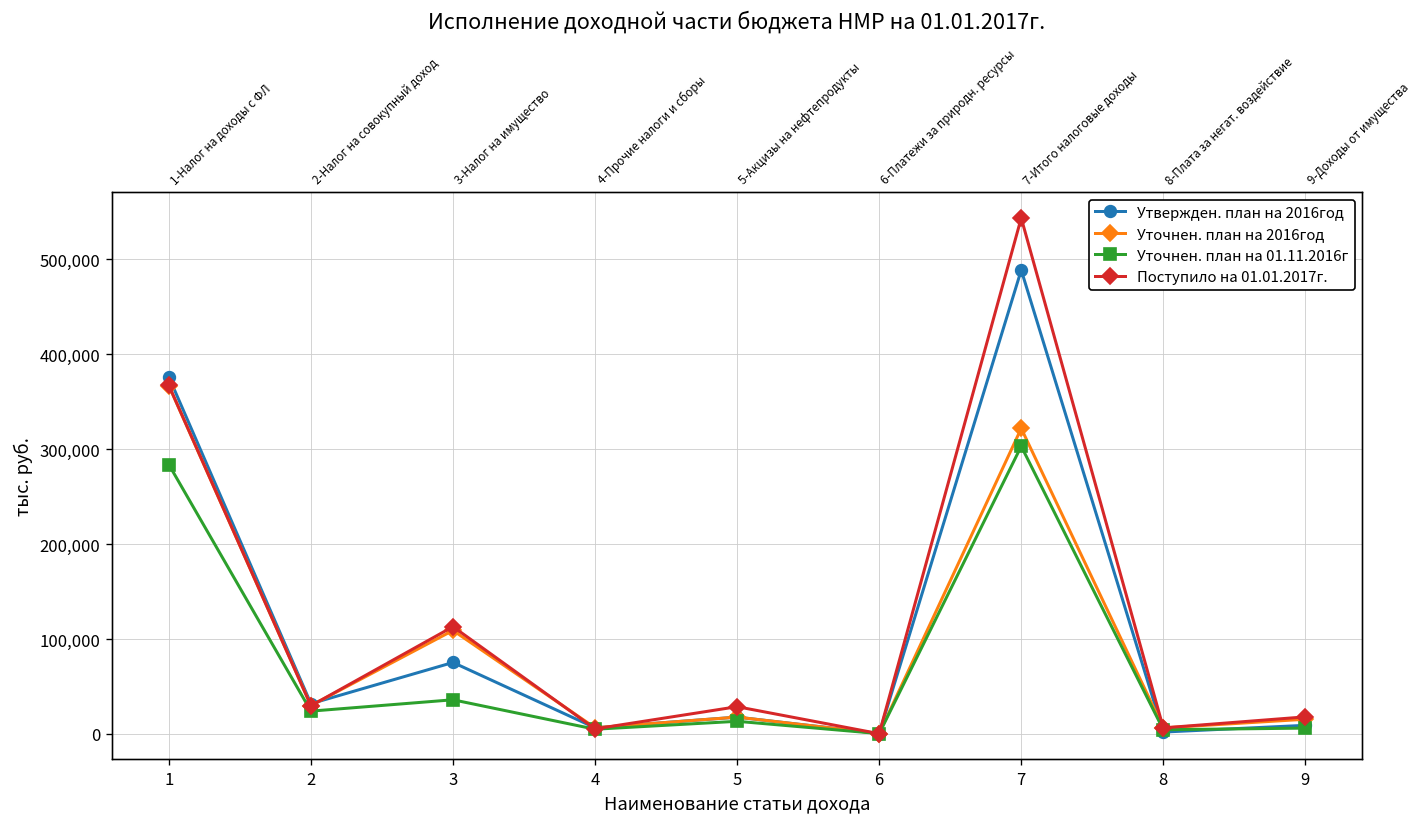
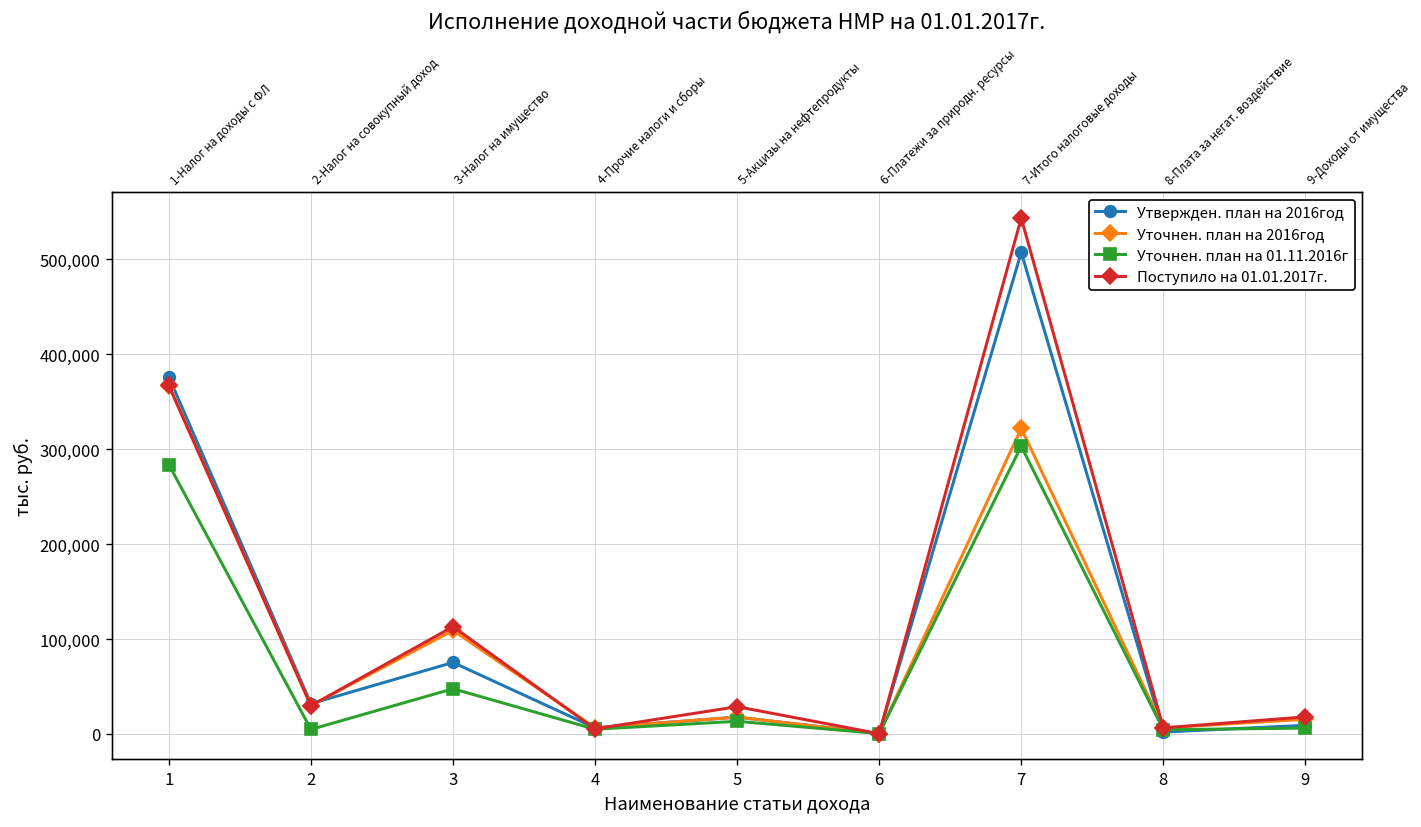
Уточнен. план на 01.11.2016г, 2: 20,000 -> 0
Уточнен. план на 01.11.2016г, 3: 40,000 -> 50,000
Утвержден. план на 2016год, 7: 490,000 -> 510,000
